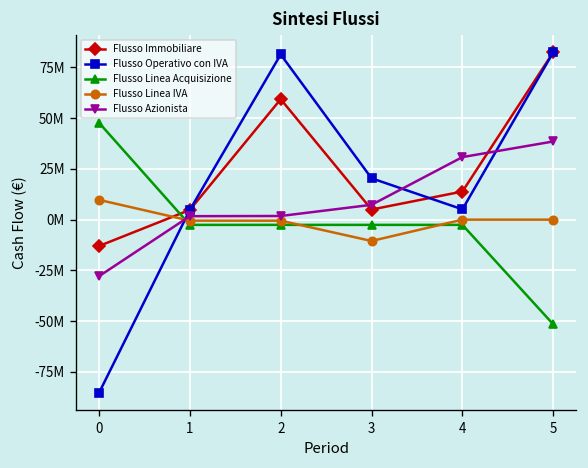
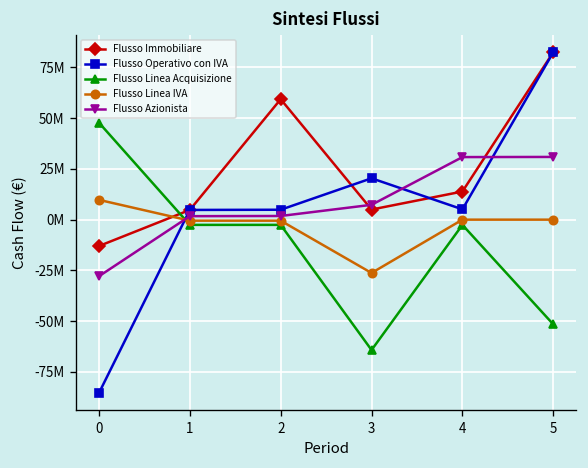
Flusso Operativo con IVA, 2: 81000000 -> 5000000
Flusso Linea Acquisizione, 3: -3000000 -> -64000000
Flusso Linea IVA, 3: -11000000 -> -26000000
Flusso Azionista, 5: 39000000 -> 31000000
